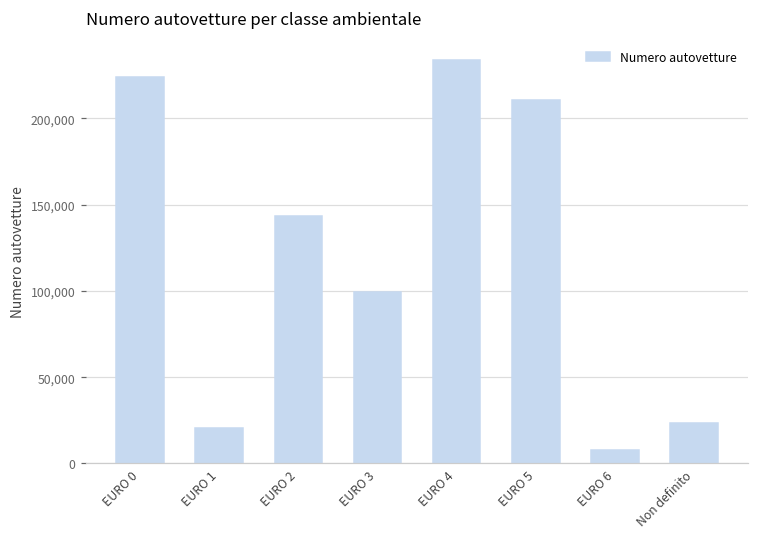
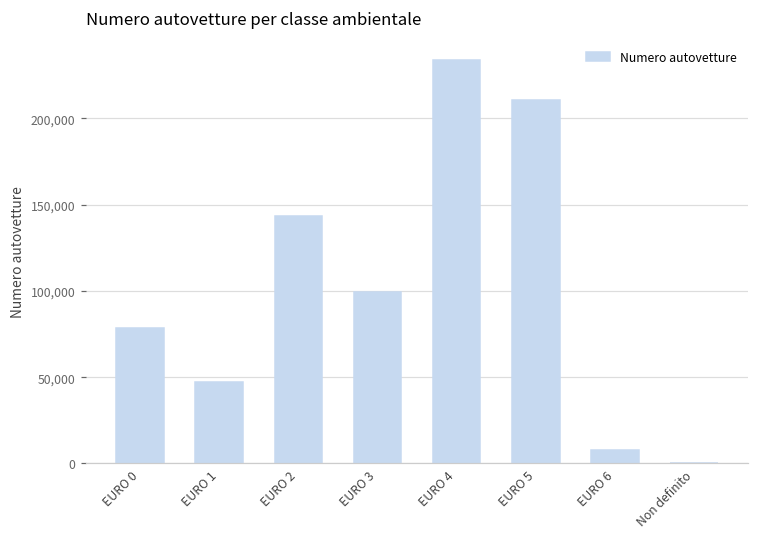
EURO 0: 224,000 -> 79,000
EURO 1: 21,000 -> 47,000
Non definito: 23,000 -> 0
